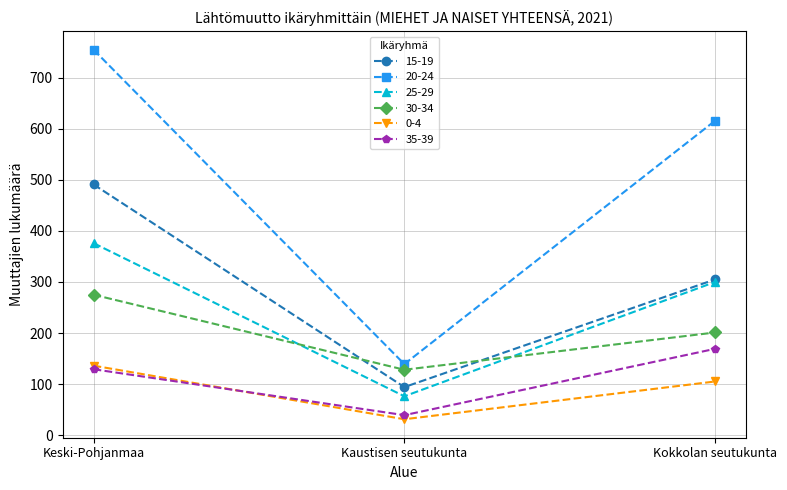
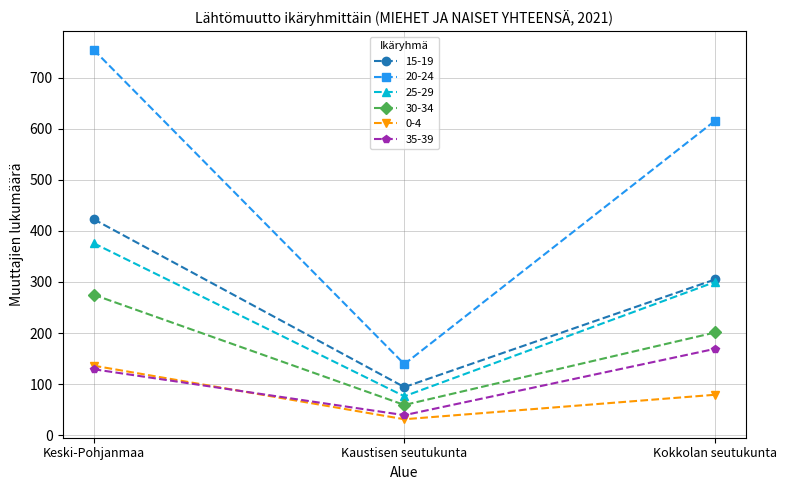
15-19, Keski-Pohjanmaa: 490 -> 420
30-34, Kaustisen seutukunta: 130 -> 60
0-4, Kokkolan seutukunta: 110 -> 80
